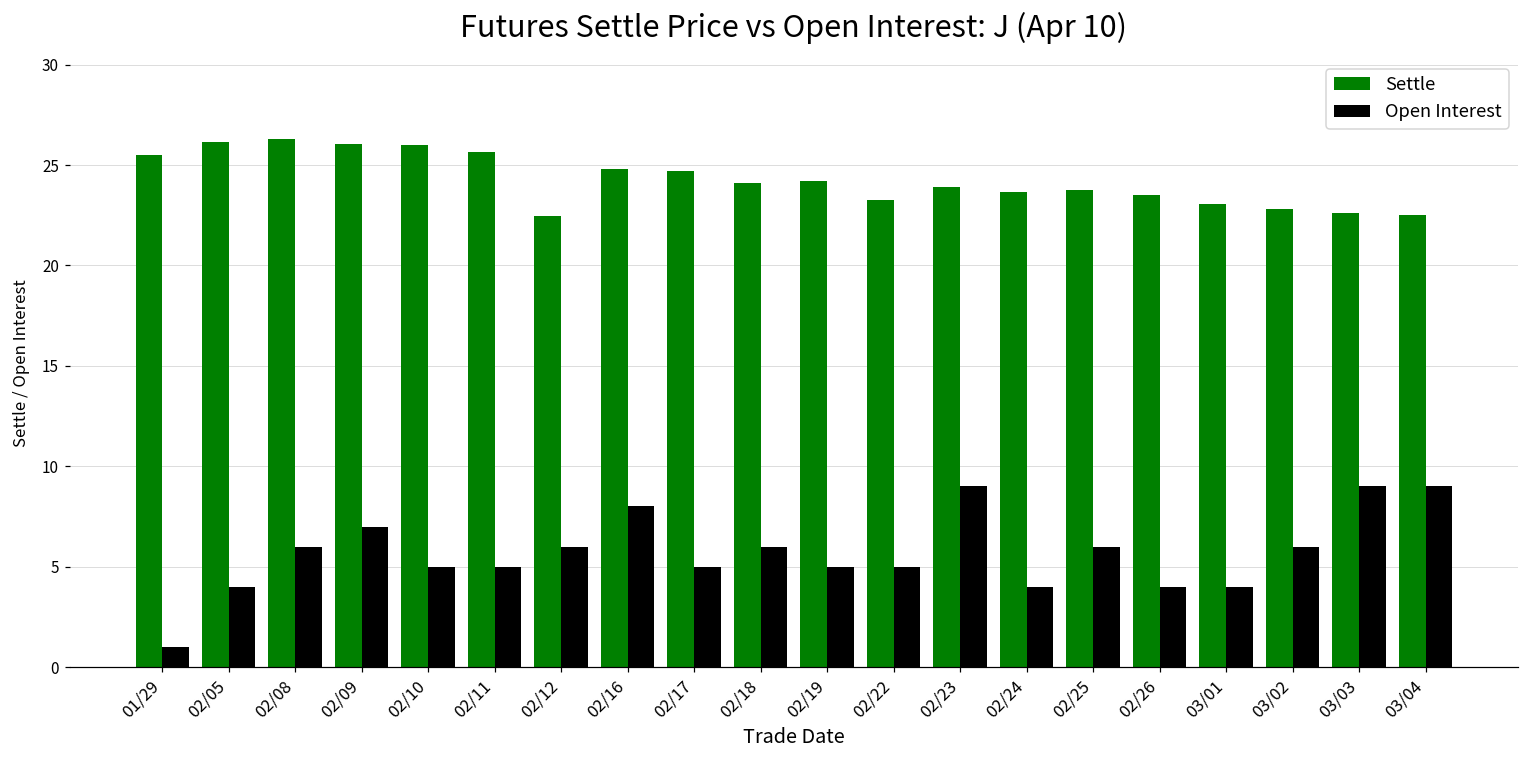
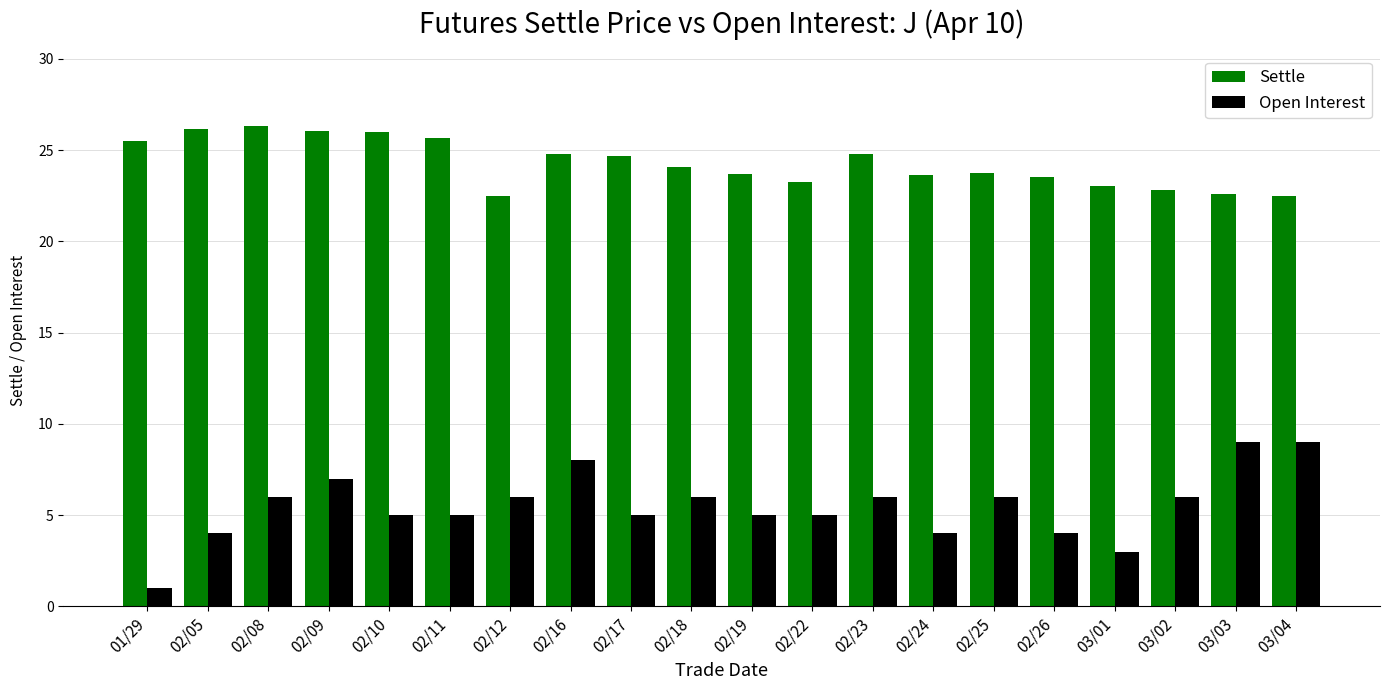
Settle, 02/19: 24.2 -> 23.7
Settle, 02/23: 23.9 -> 24.8
Open Interest, 02/23: 9 -> 6
Open Interest, 03/01: 4 -> 3
